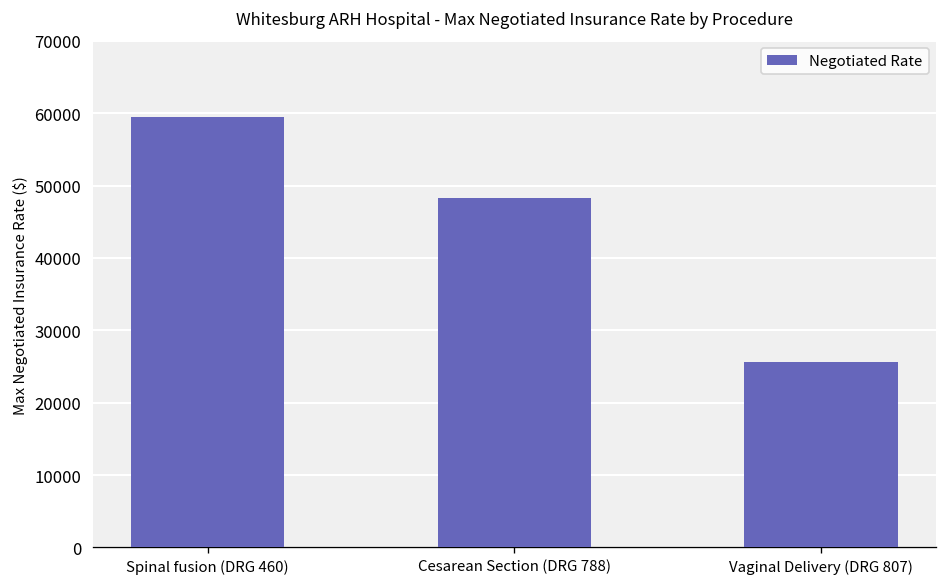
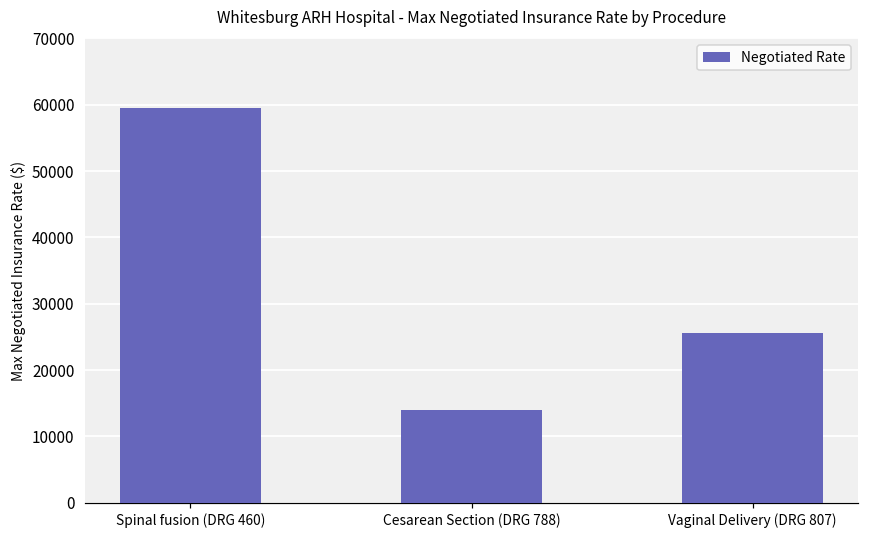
Cesarean Section (DRG 788): 48000 -> 14000
